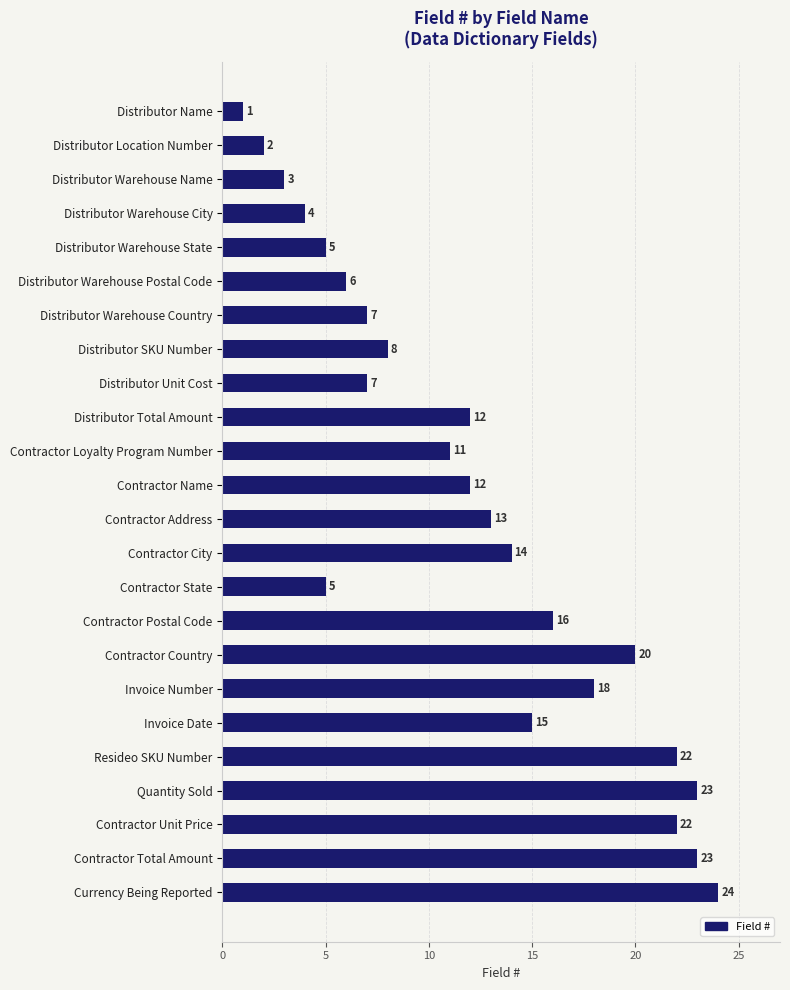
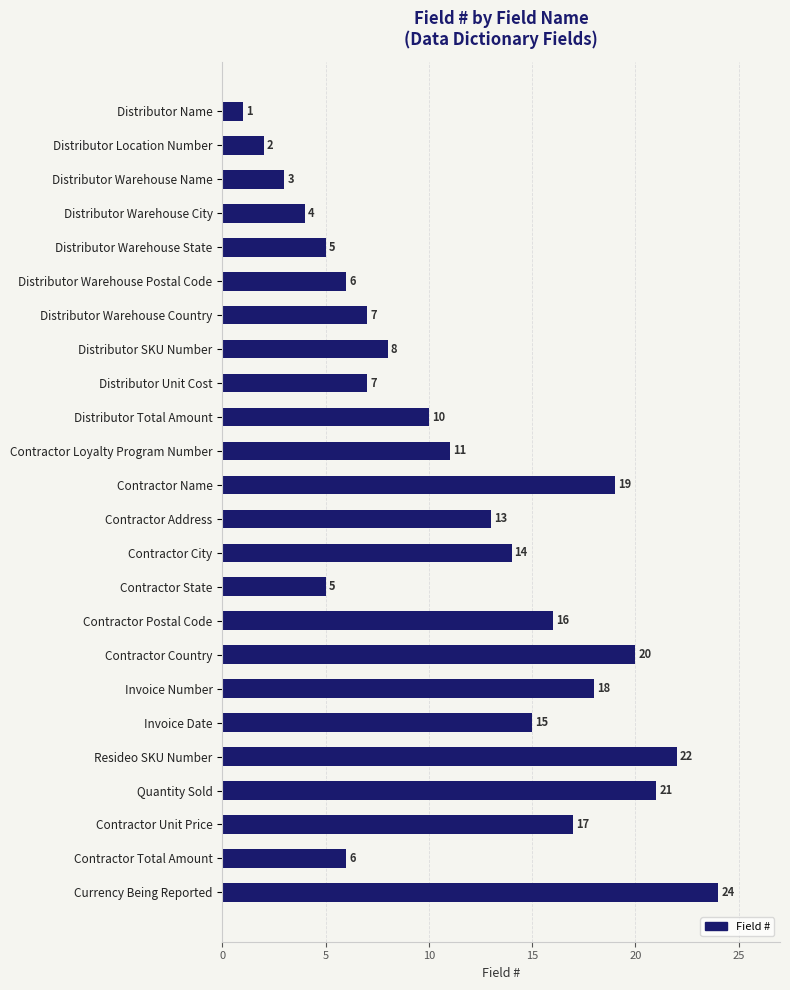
Distributor Total Amount: 12 -> 10
Contractor Name: 12 -> 19
Quantity Sold: 23 -> 21
Contractor Unit Price: 22 -> 17
Contractor Total Amount: 23 -> 6
